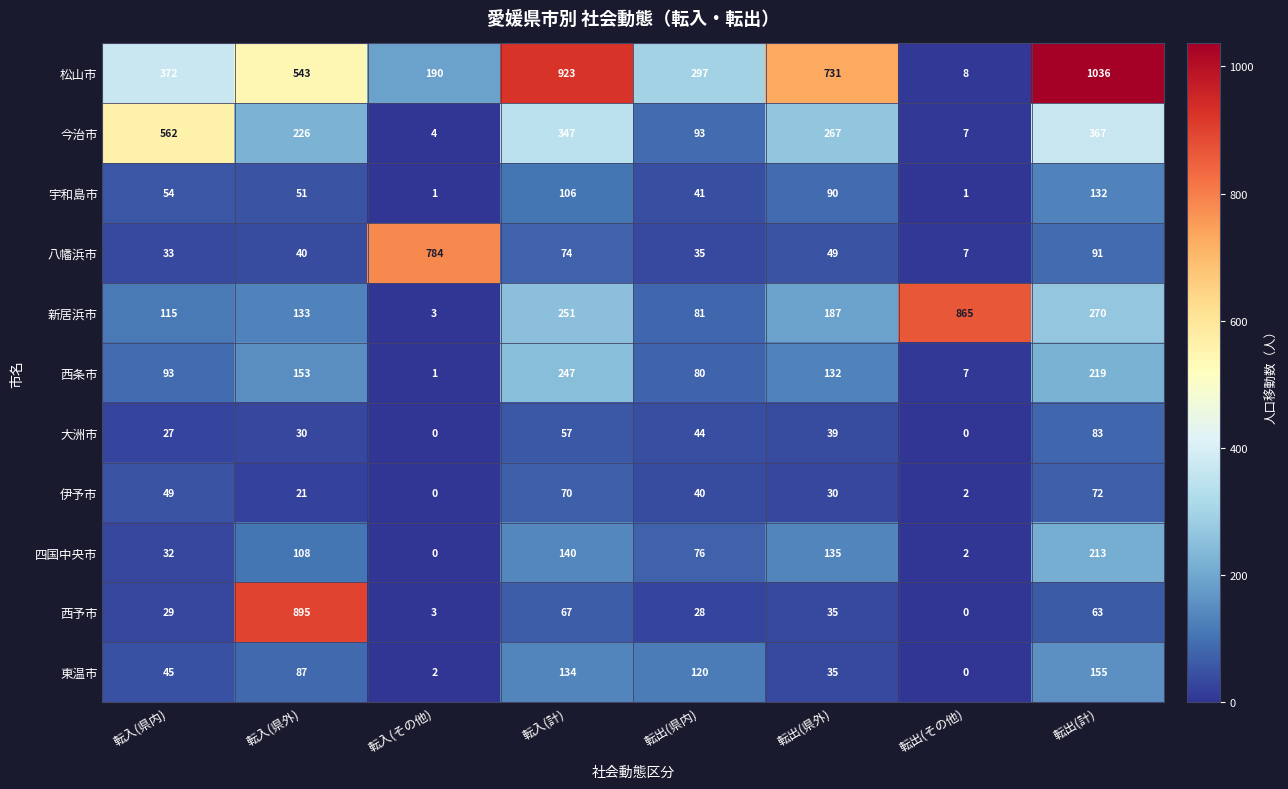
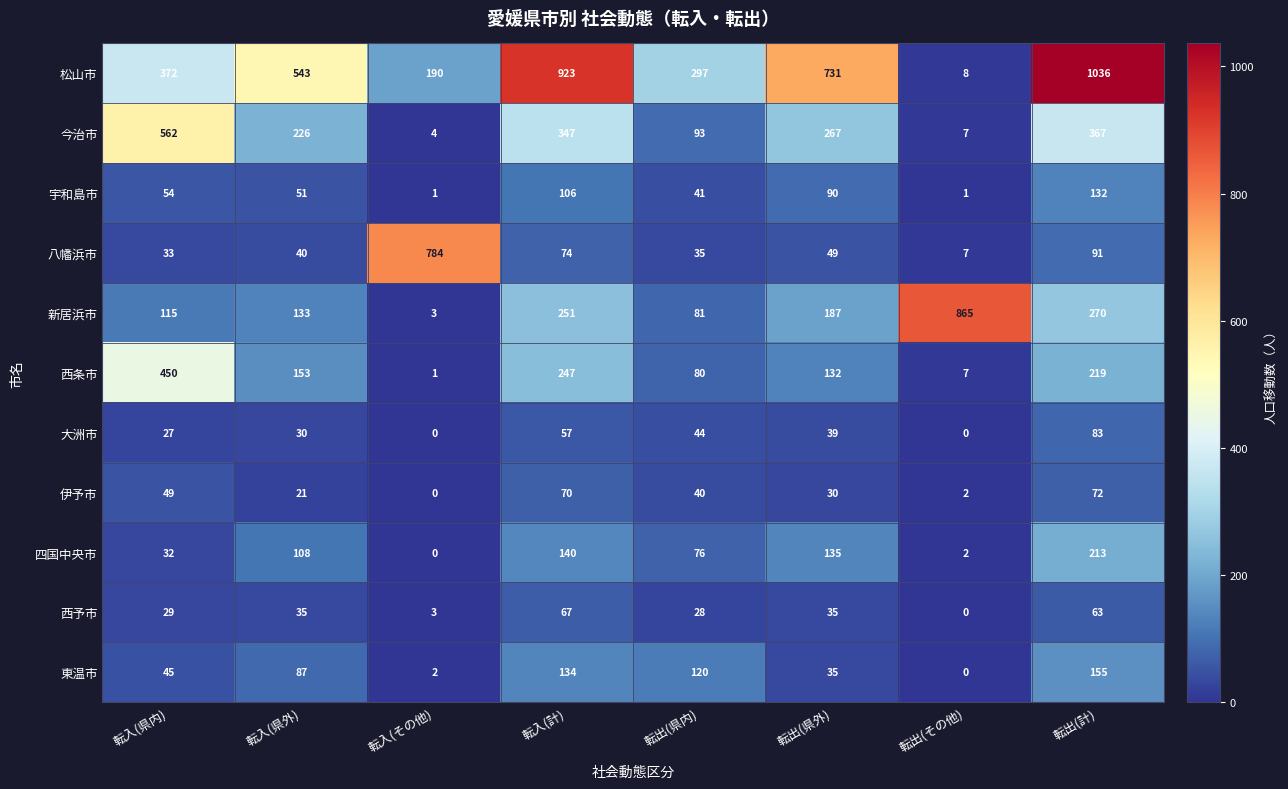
西条市, 転入(県内): 93 -> 450
西予市, 転入(県外): 895 -> 35
